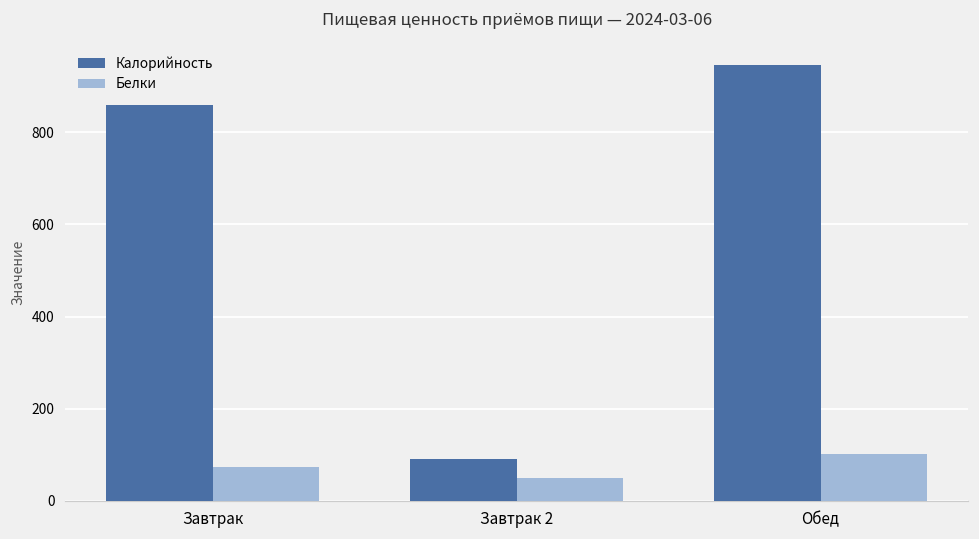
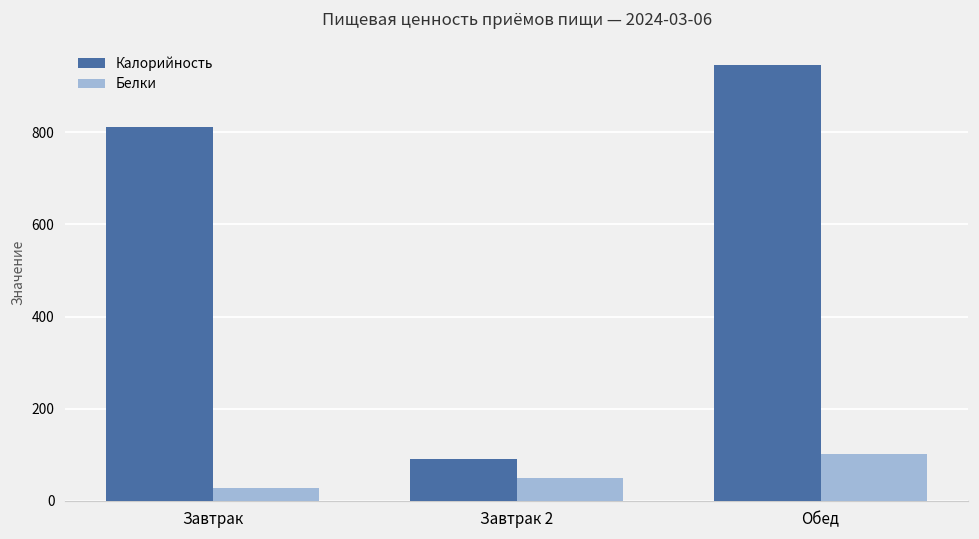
Калорийность, Завтрак: 860 -> 810
Белки, Завтрак: 70 -> 30
